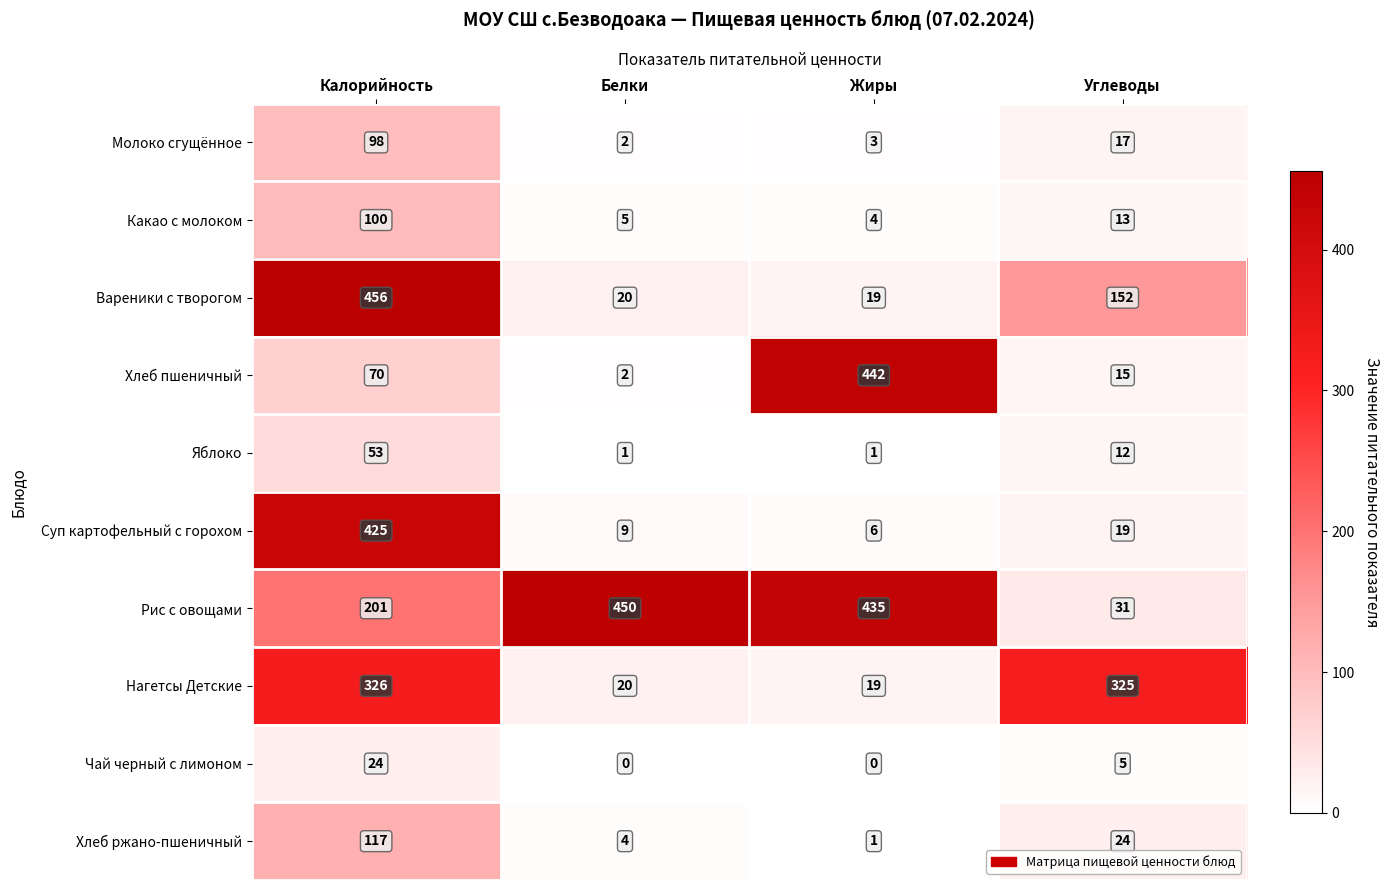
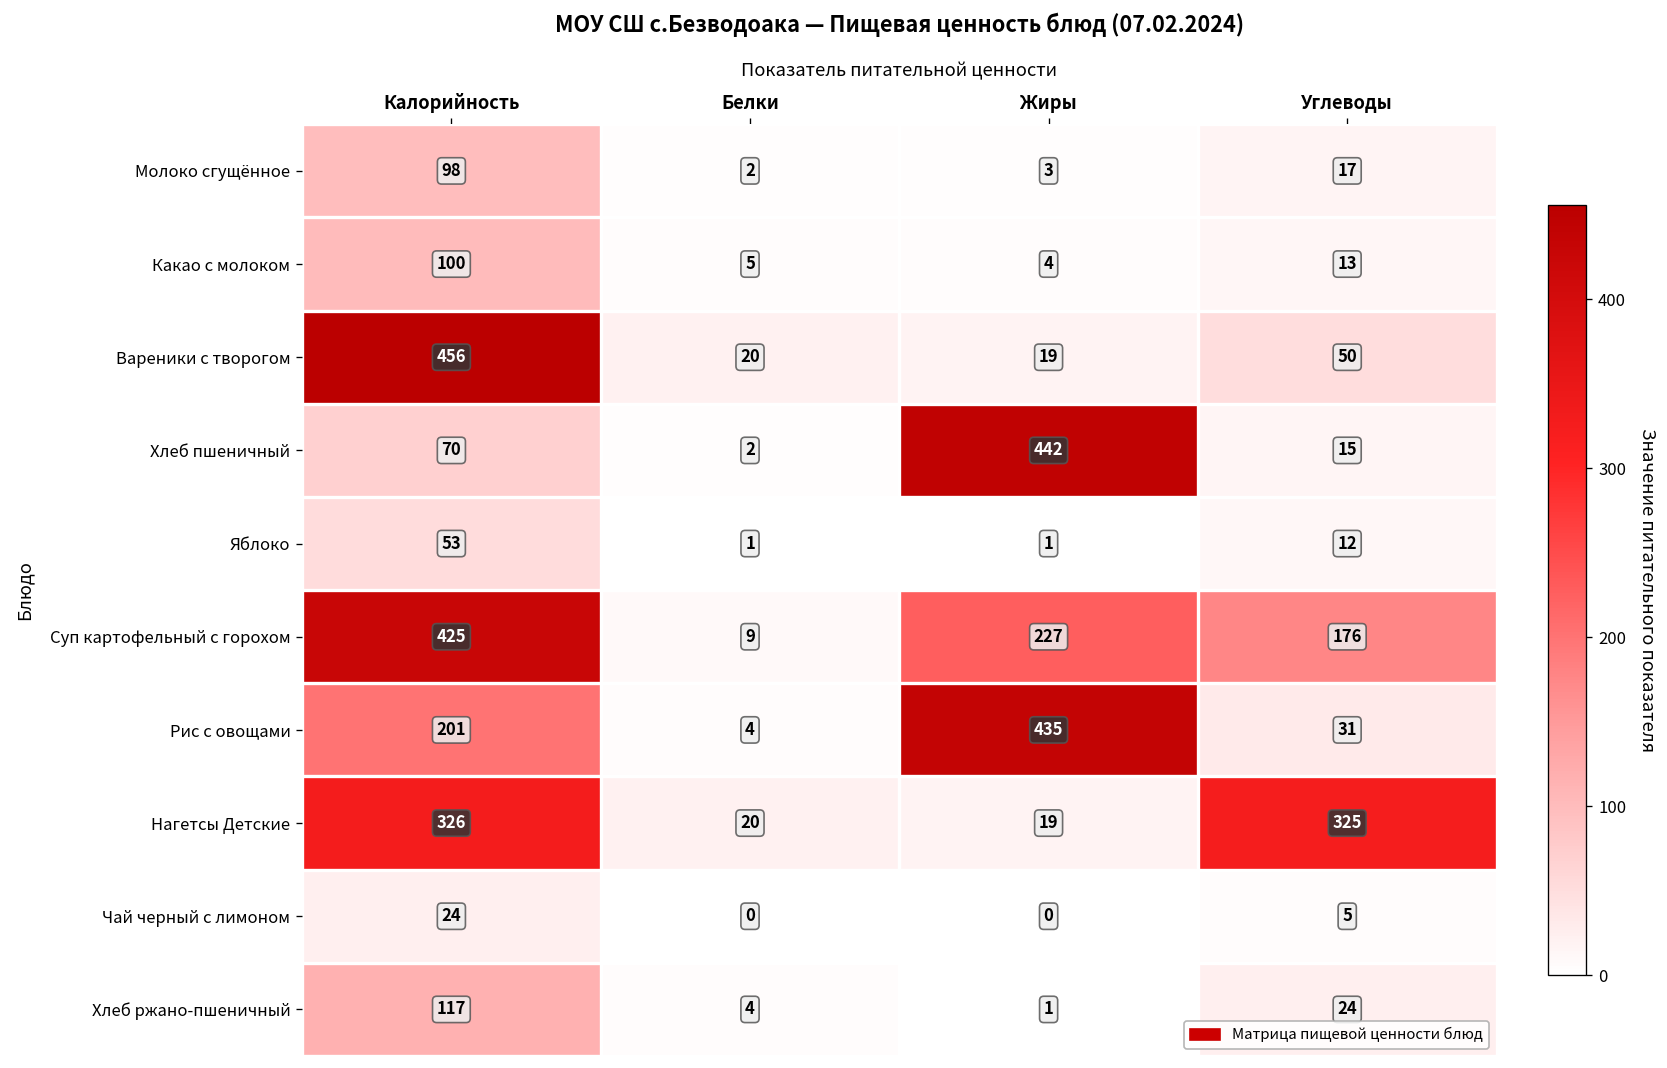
Вареники с творогом, Углеводы: 152 -> 50
Суп картофельный с горохом, Жиры: 6 -> 227
Суп картофельный с горохом, Углеводы: 19 -> 176
Рис с овощами, Белки: 450 -> 4
